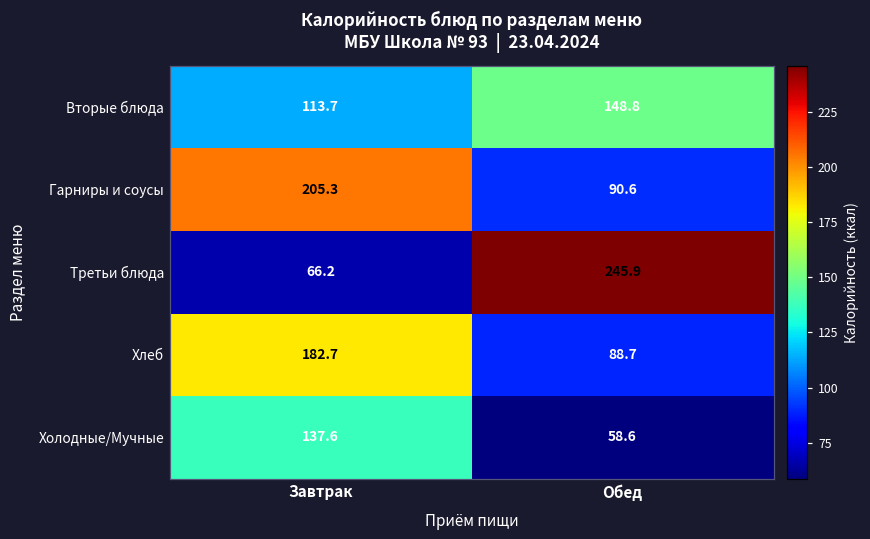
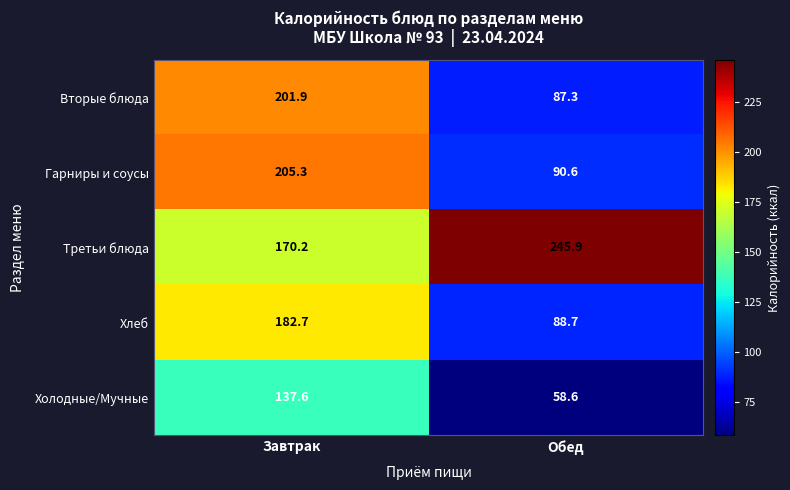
Вторые блюда, Завтрак: 113.7 -> 201.9
Вторые блюда, Обед: 148.8 -> 87.3
Третьи блюда, Завтрак: 66.2 -> 170.2
